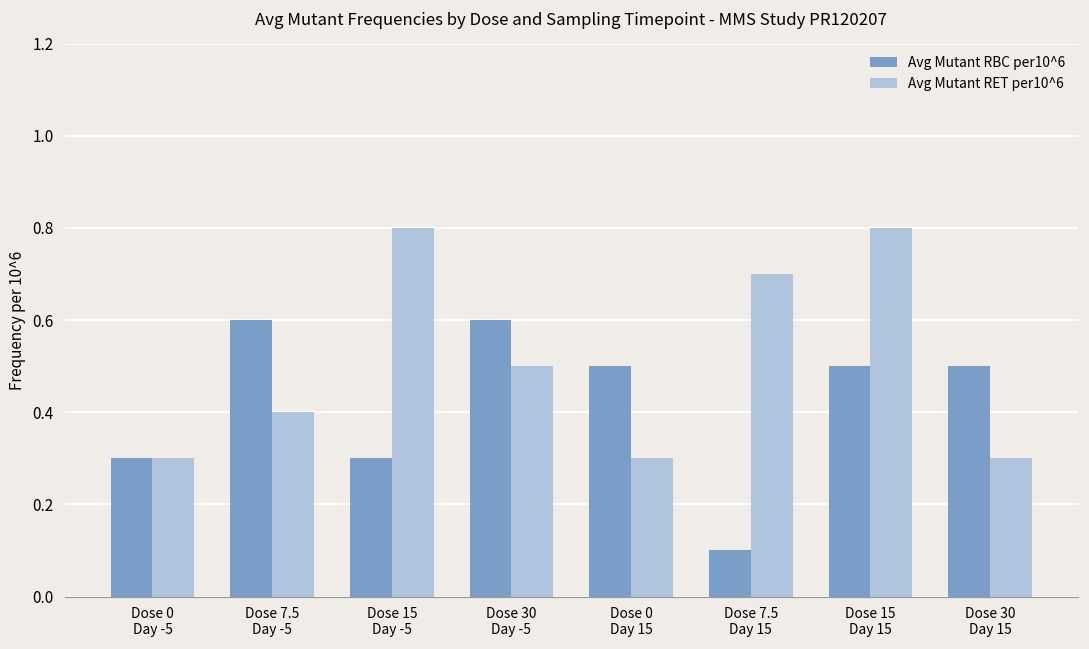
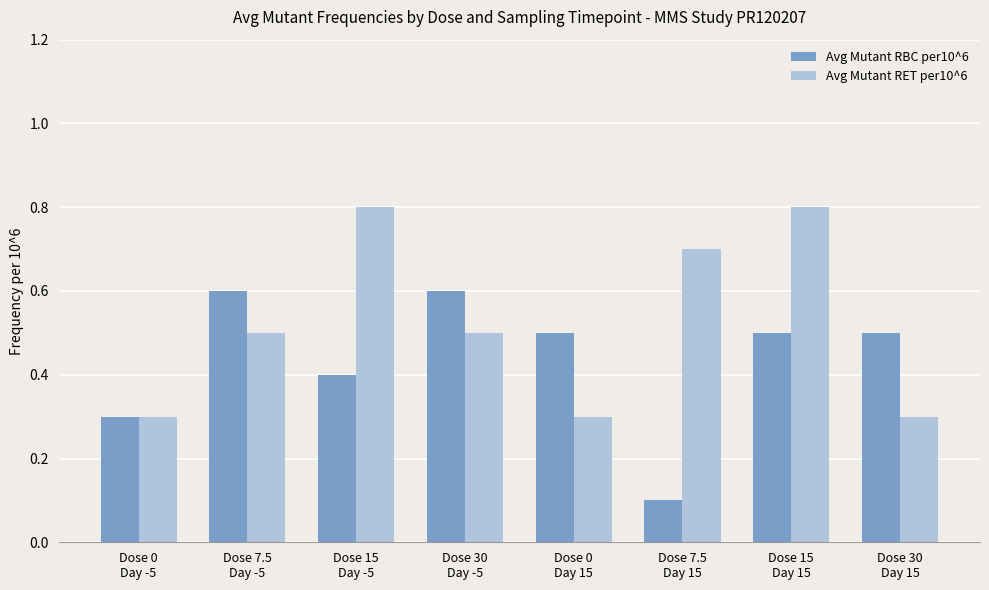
Avg Mutant RET per10^6, Dose 7.5 Day -5: 0.4 -> 0.5
Avg Mutant RBC per10^6, Dose 15 Day -5: 0.3 -> 0.4
